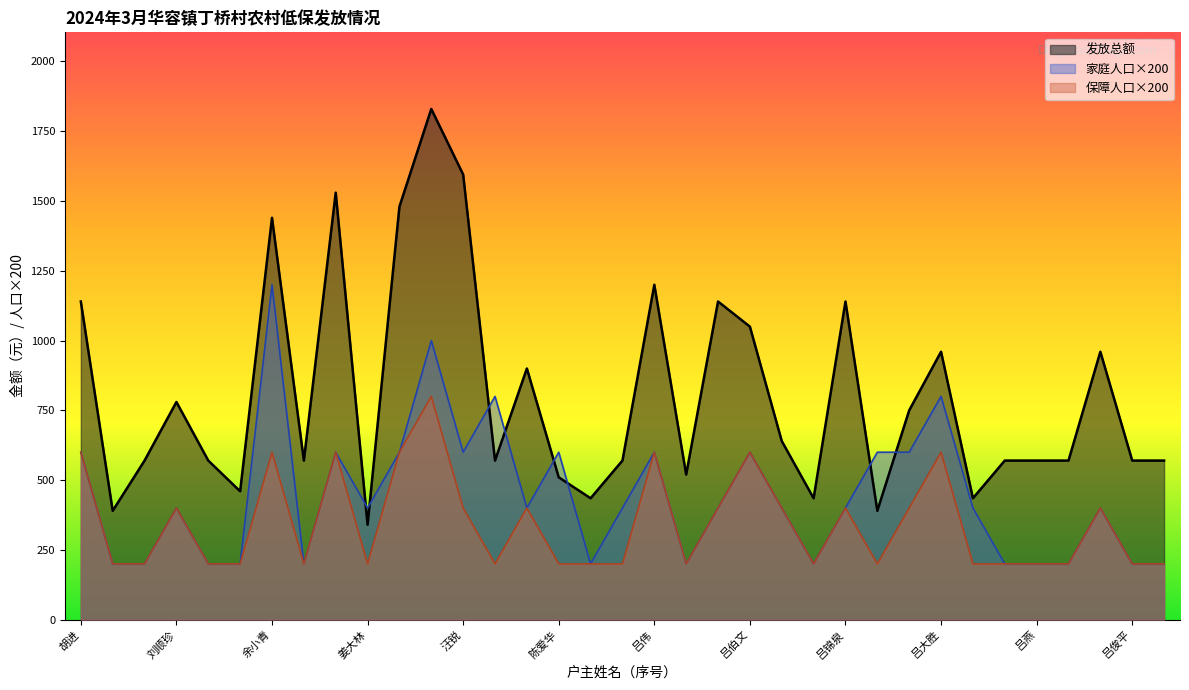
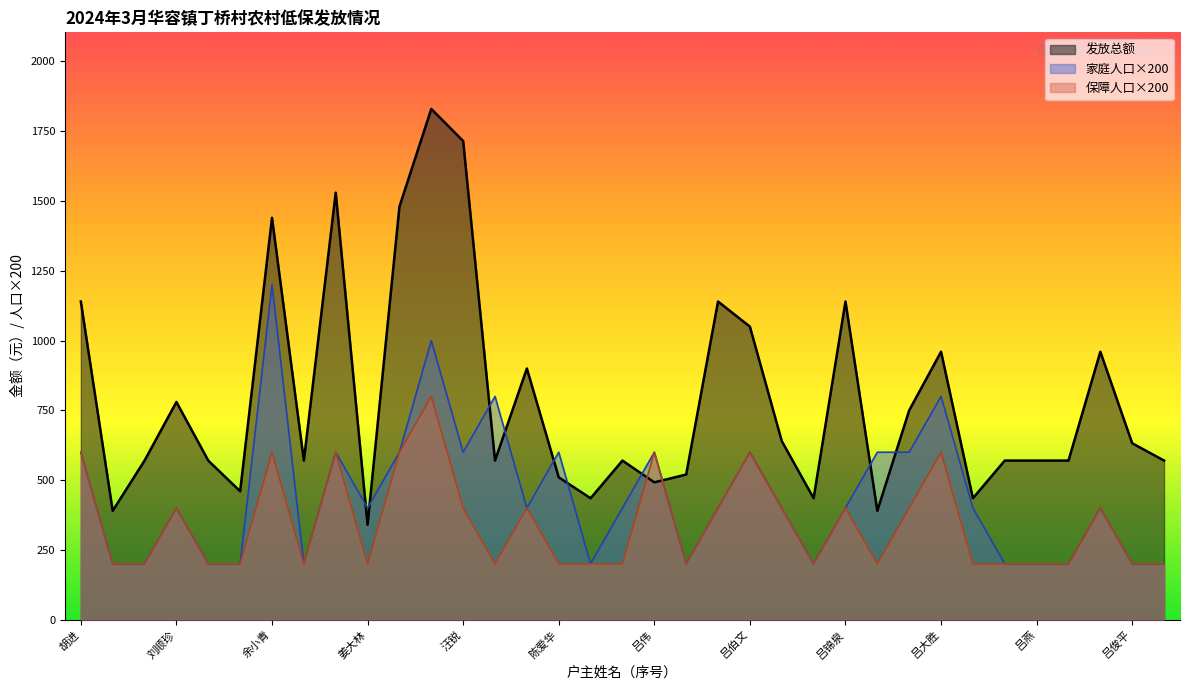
发放总额, 汪锐: 1600 -> 1720
发放总额, 吕伟: 1200 -> 490
发放总额, 吕俊平: 570 -> 630
